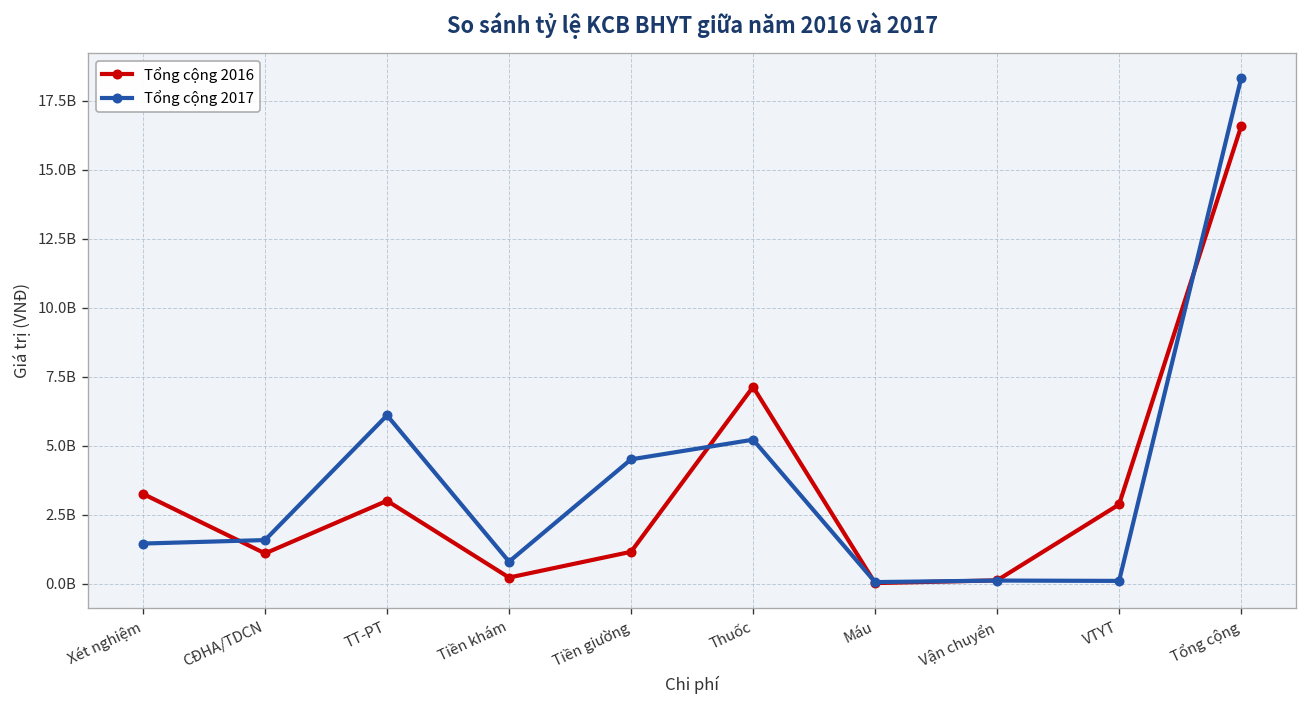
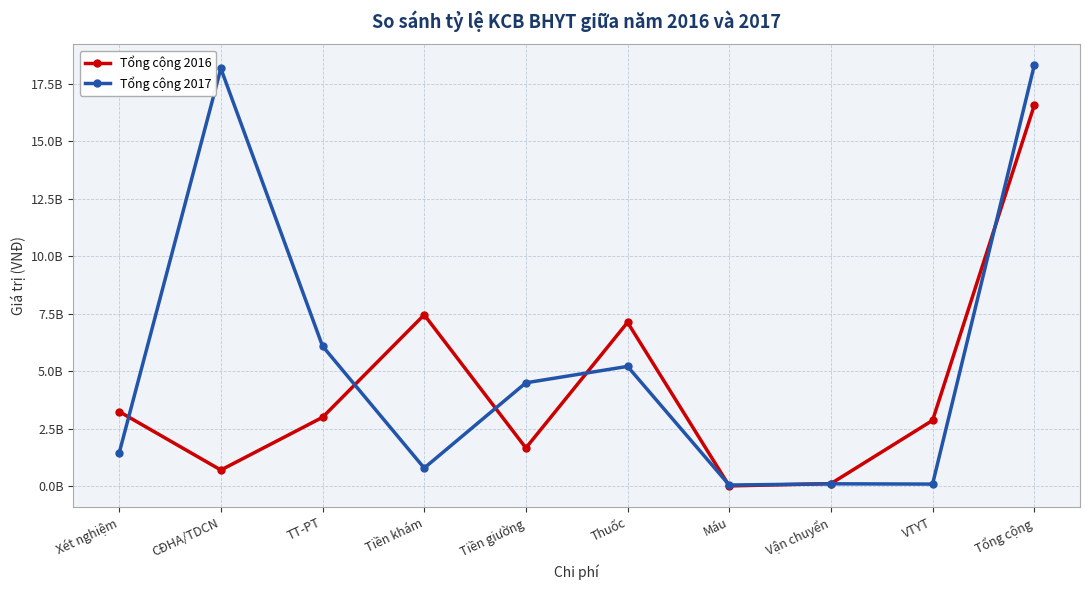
Tổng cộng 2016, CĐHA/TDCN: 1100000000 -> 700000000
Tổng cộng 2017, CĐHA/TDCN: 1600000000 -> 18200000000
Tổng cộng 2016, Tiền khám: 200000000 -> 7500000000
Tổng cộng 2016, Tiền giường: 1200000000 -> 1700000000
